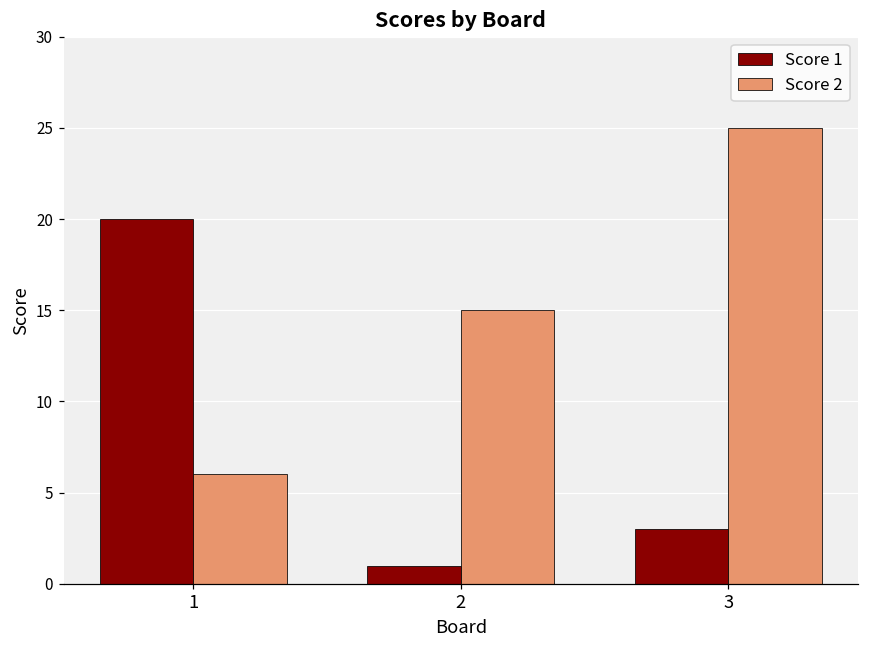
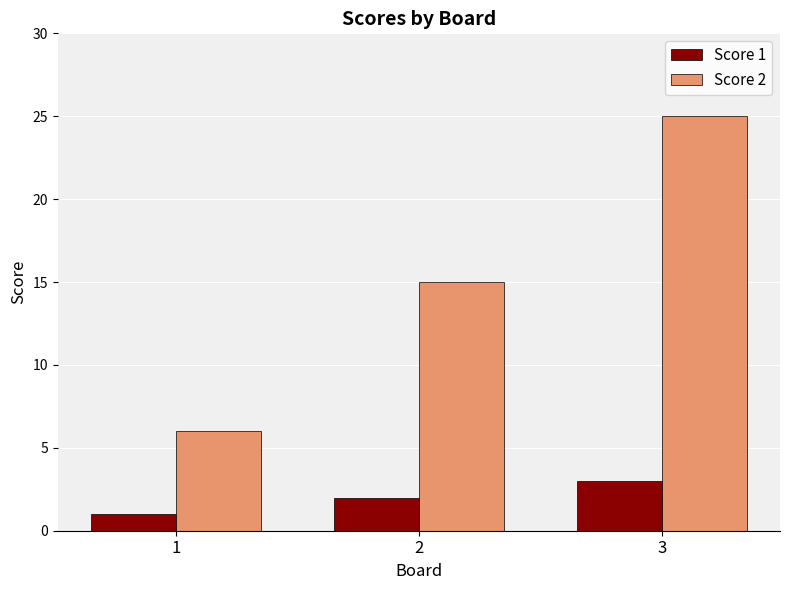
Score 1, 1: 20 -> 1
Score 1, 2: 1 -> 2
